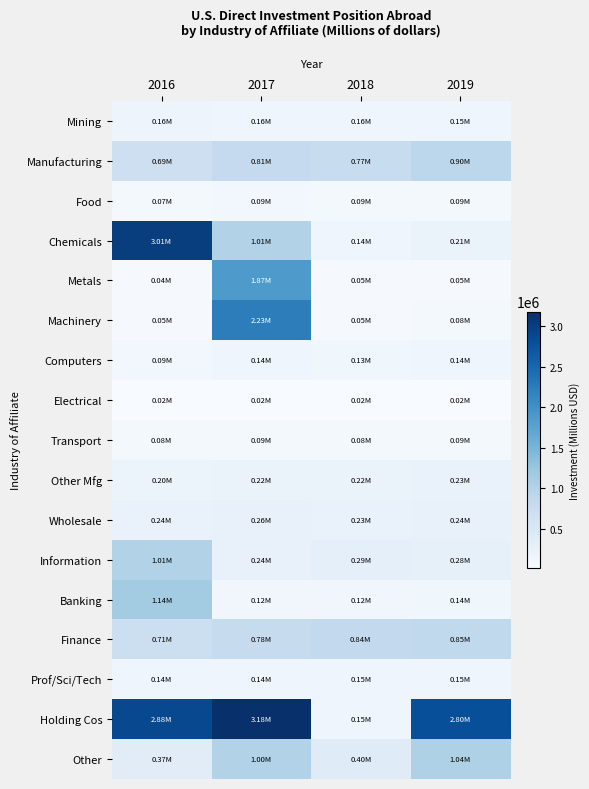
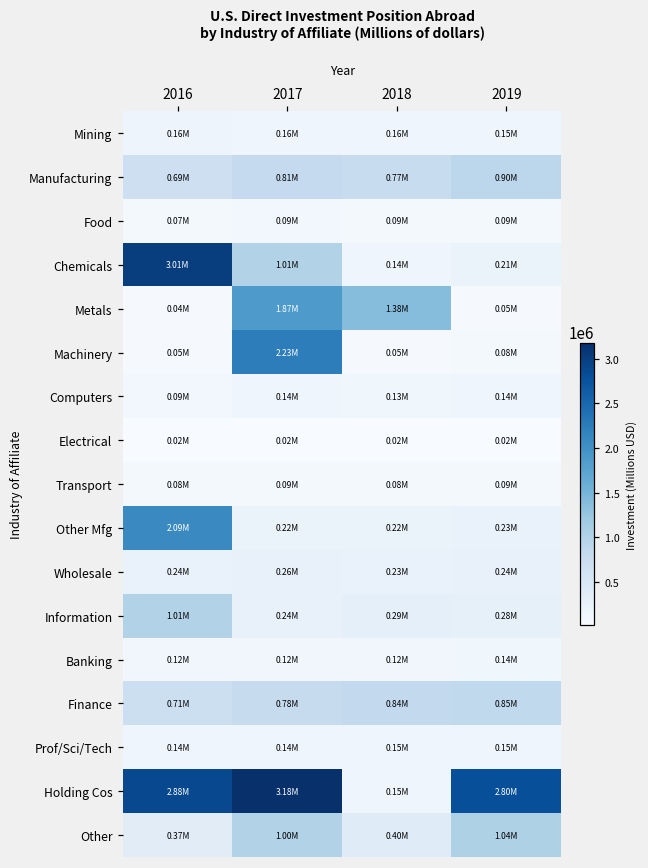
Metals, 2018: 0.05M -> 1.38M
Other Mfg, 2016: 0.20M -> 2.09M
Banking, 2016: 1.14M -> 0.12M
